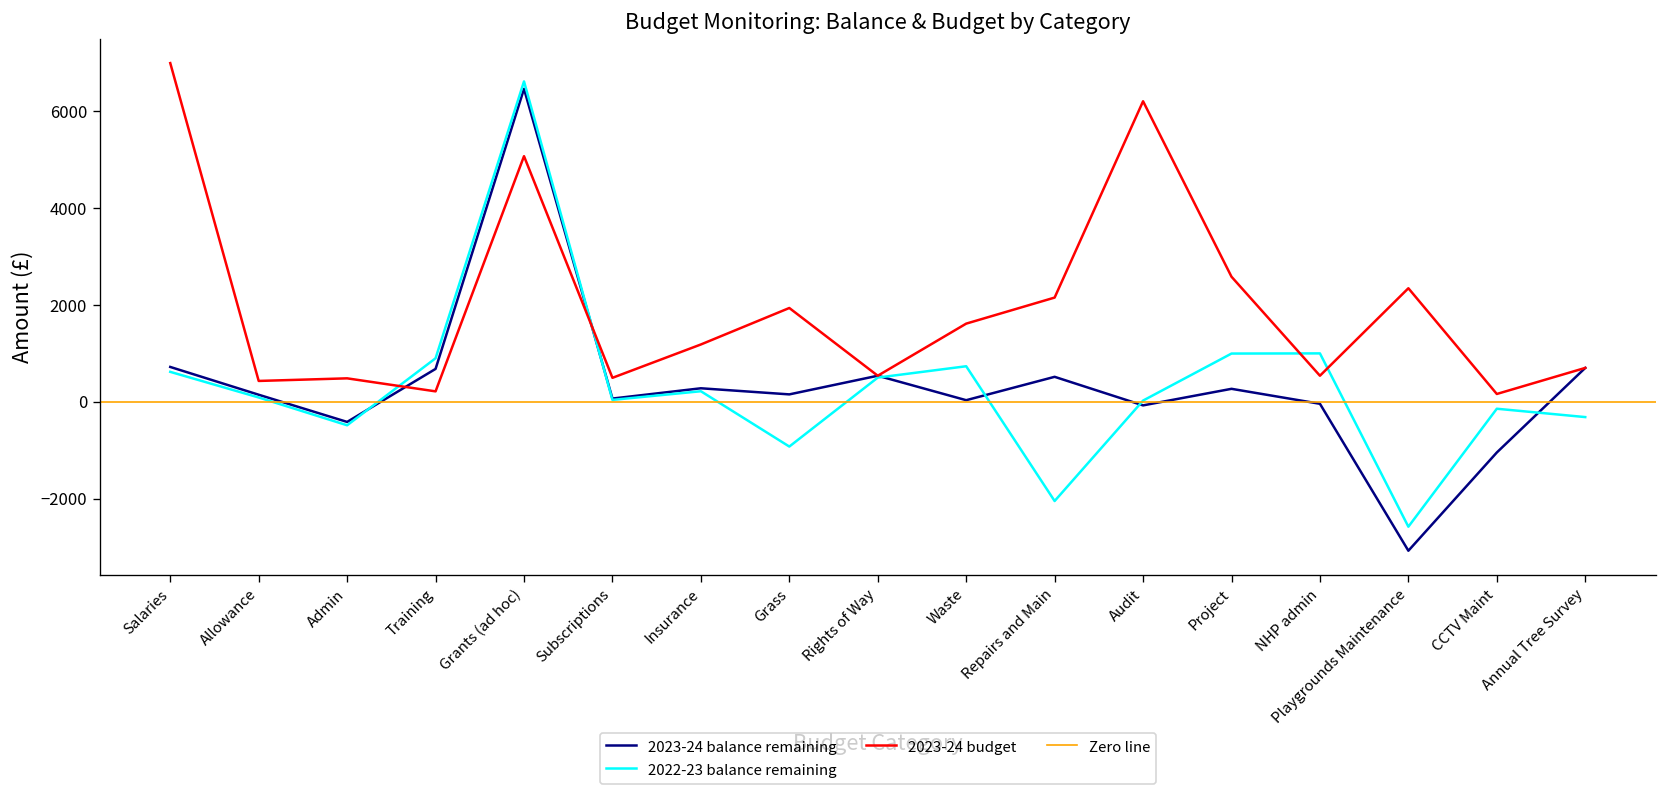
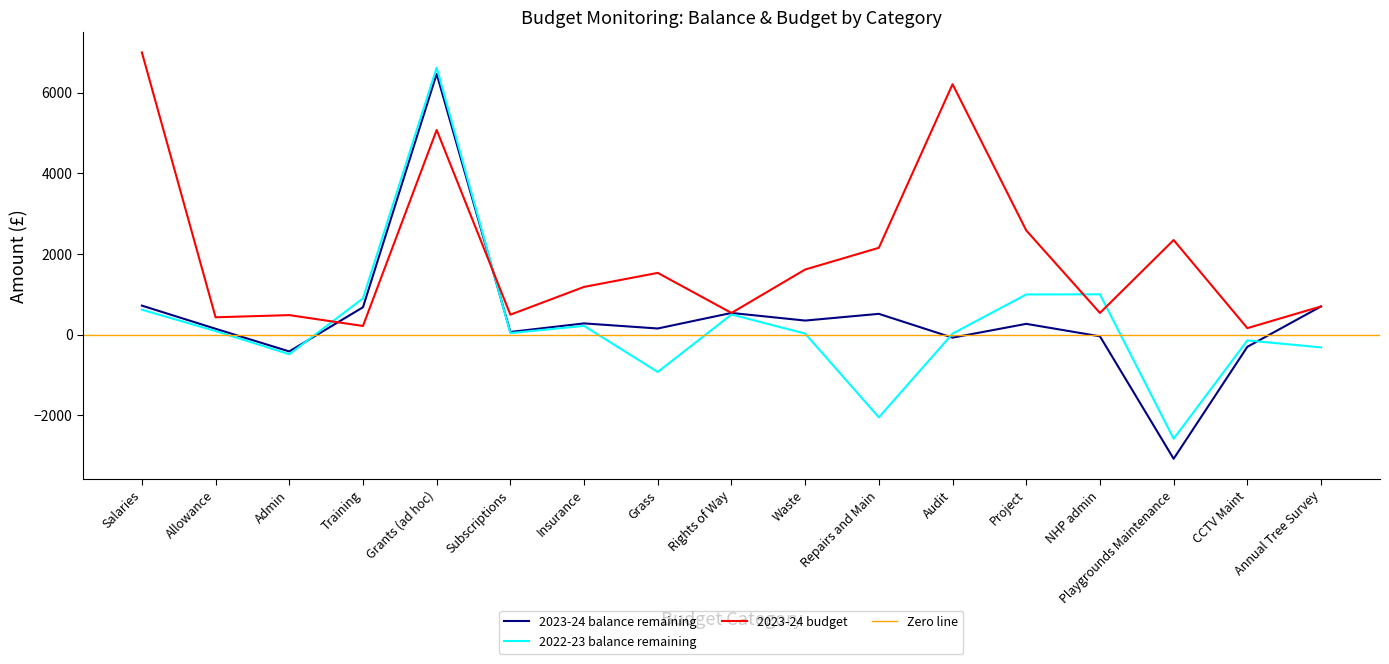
2023-24 budget, Grass: 1900 -> 1500
2023-24 balance remaining, Waste: 0 -> 300
2022-23 balance remaining, Waste: 700 -> 0
2023-24 balance remaining, CCTV Maint: -1000 -> -300
